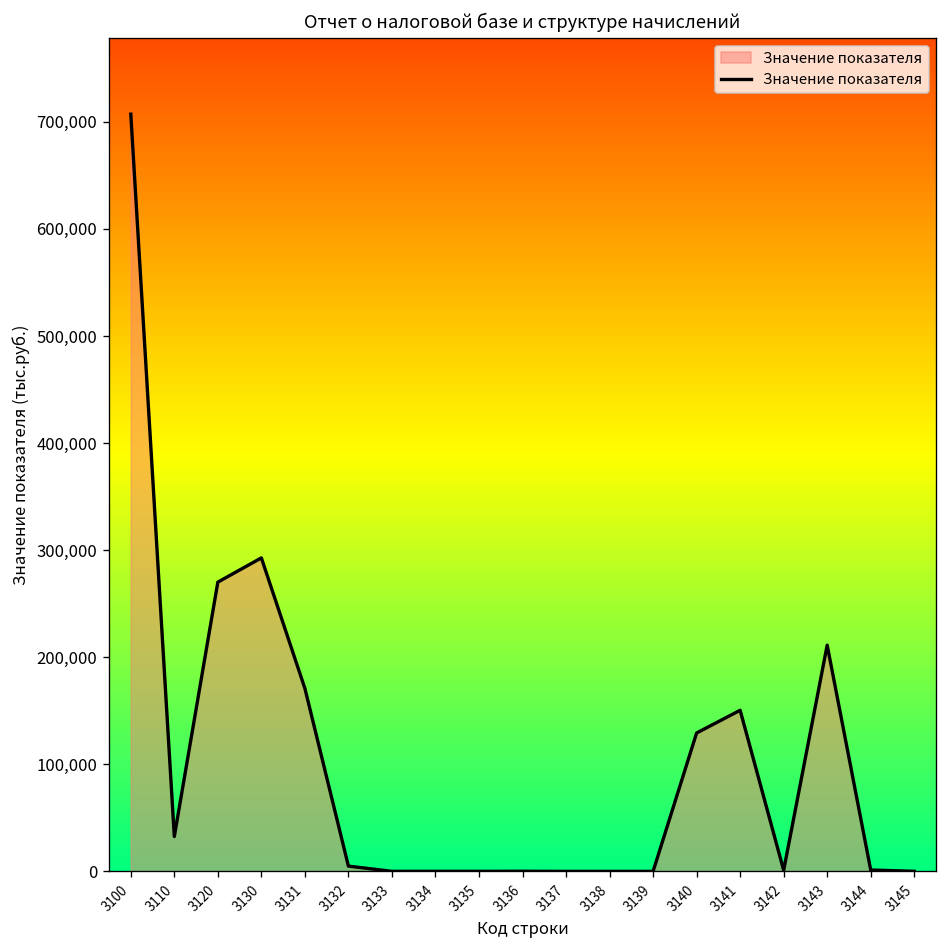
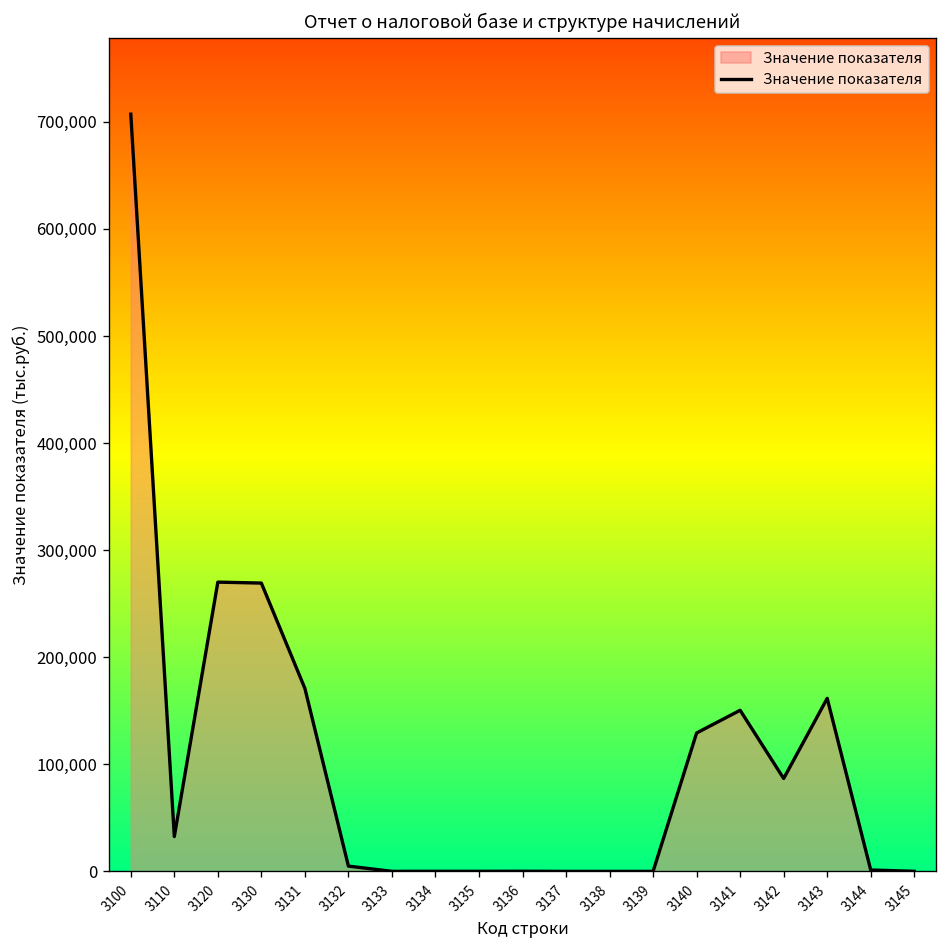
3130: 290,000 -> 270,000
3142: 0 -> 90,000
3143: 210,000 -> 160,000
